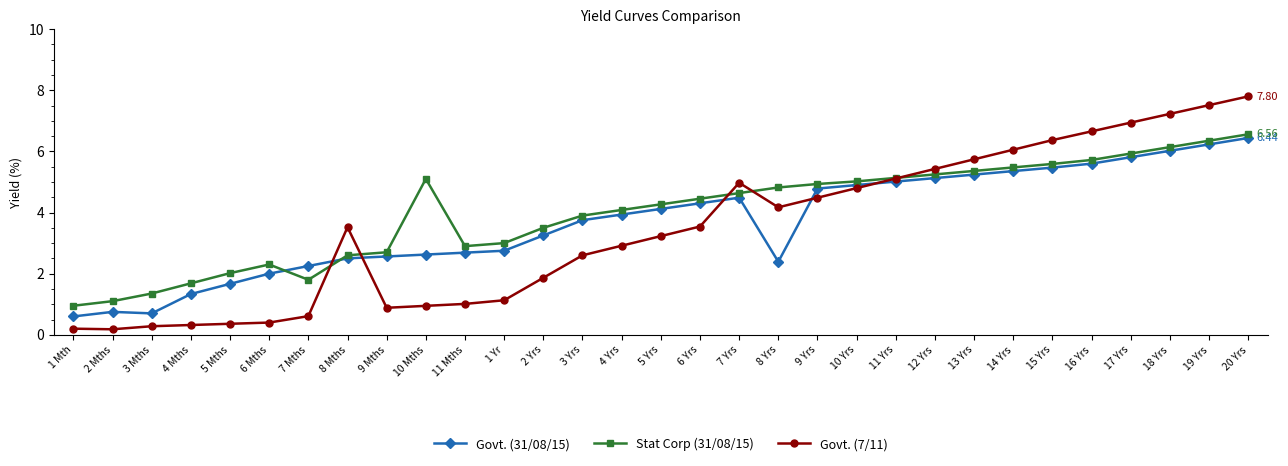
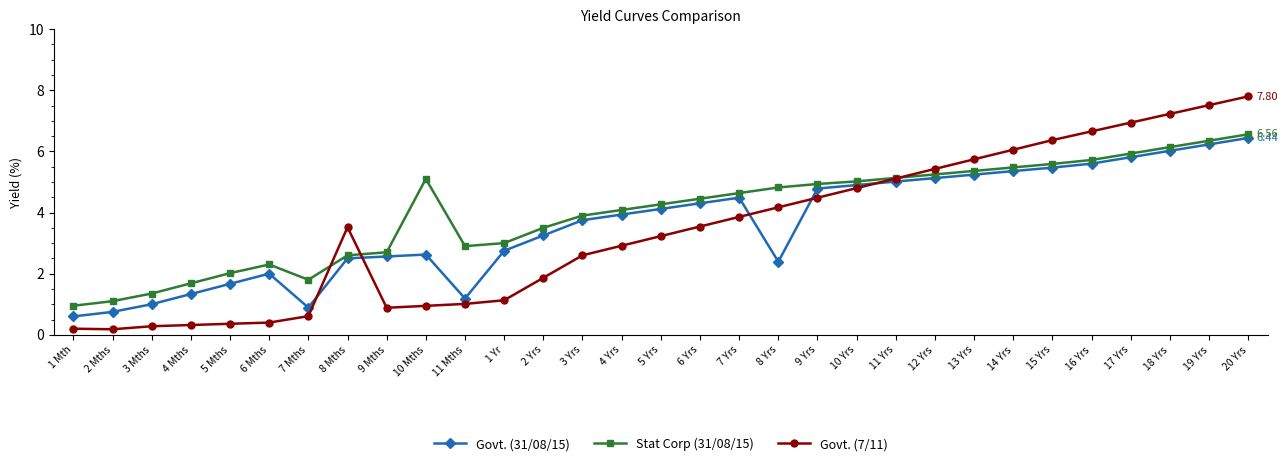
Govt. (31/08/15), 3 Mths: 0.7 -> 1.0
Govt. (31/08/15), 7 Mths: 2.3 -> 0.9
Govt. (31/08/15), 11 Mths: 2.7 -> 1.2
Govt. (7/11), 7 Yrs: 5.0 -> 3.9
